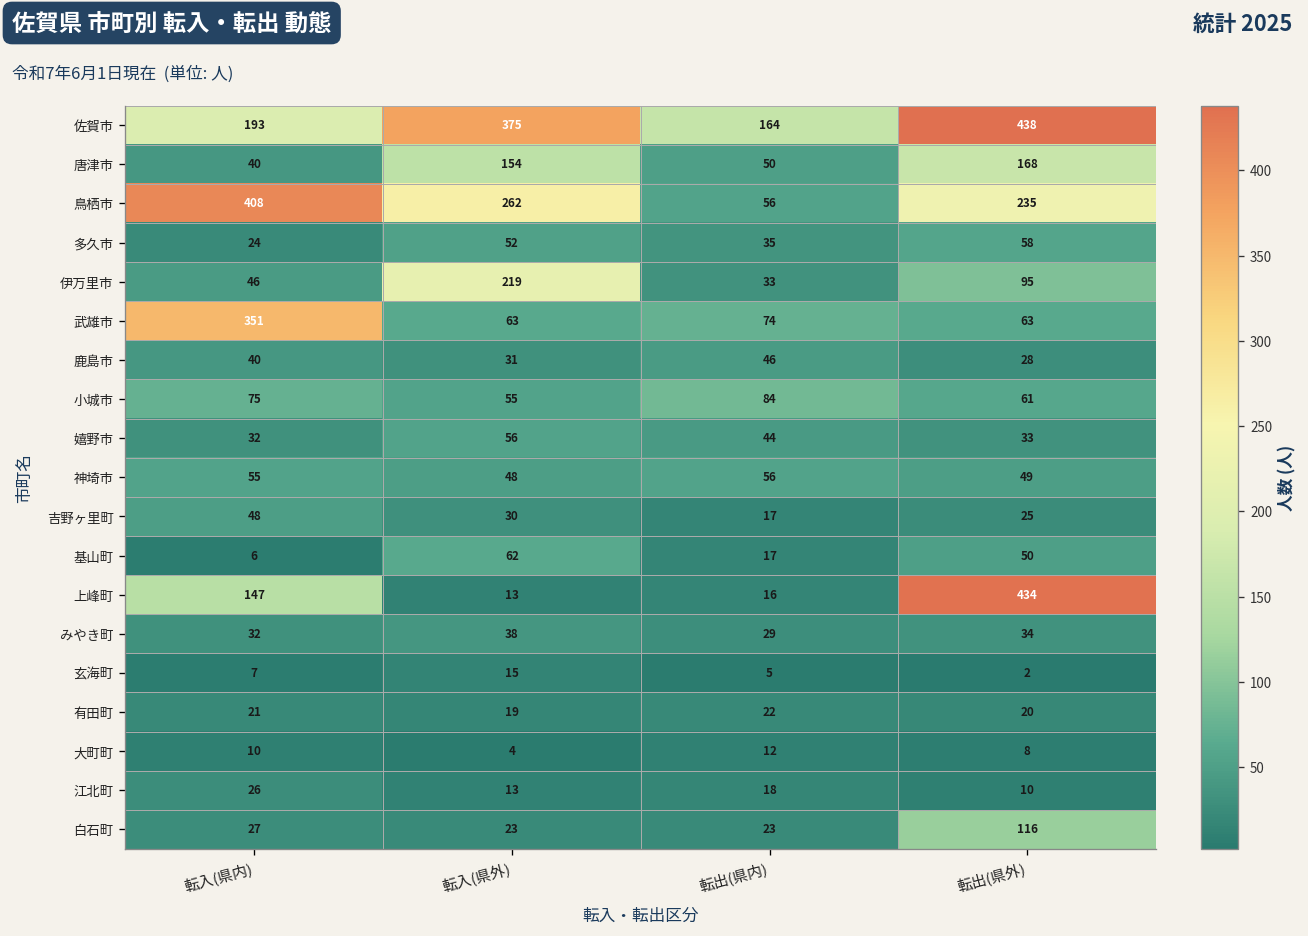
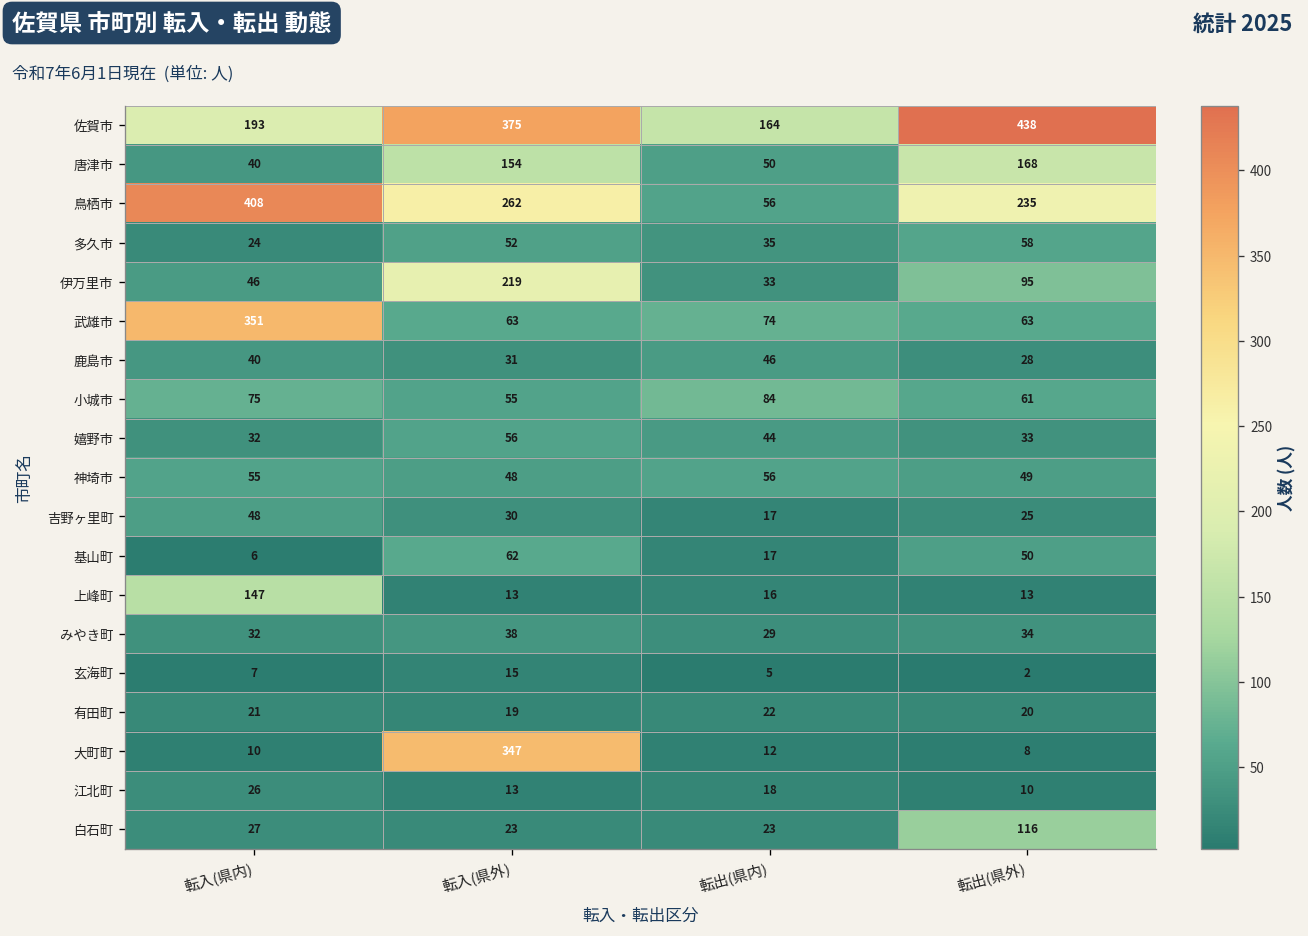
上峰町, 転出(県外): 434 -> 13
大町町, 転入(県外): 4 -> 347
